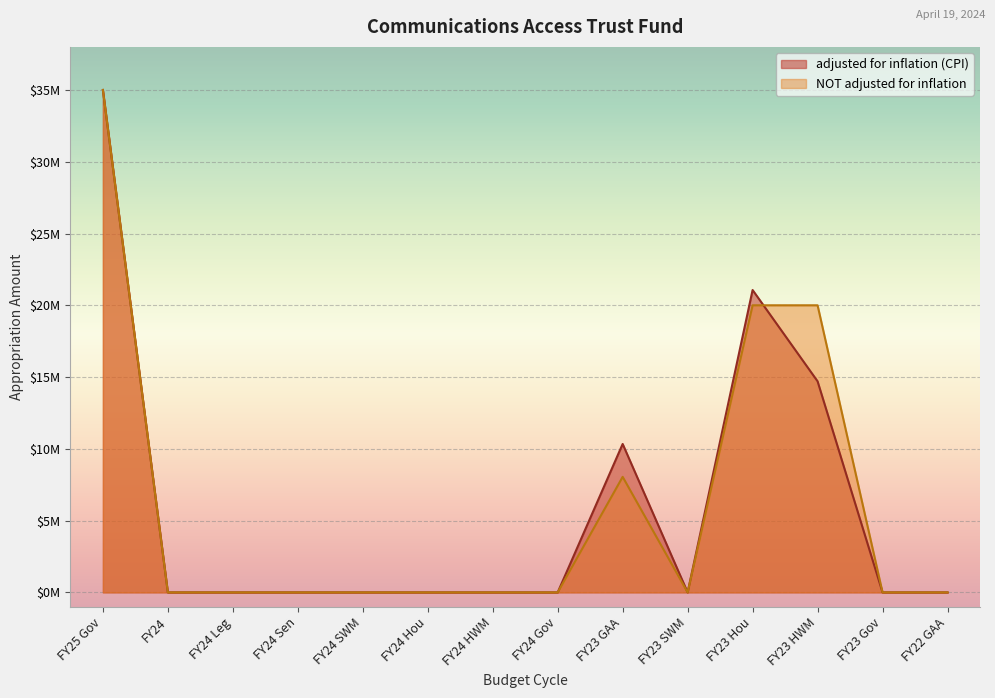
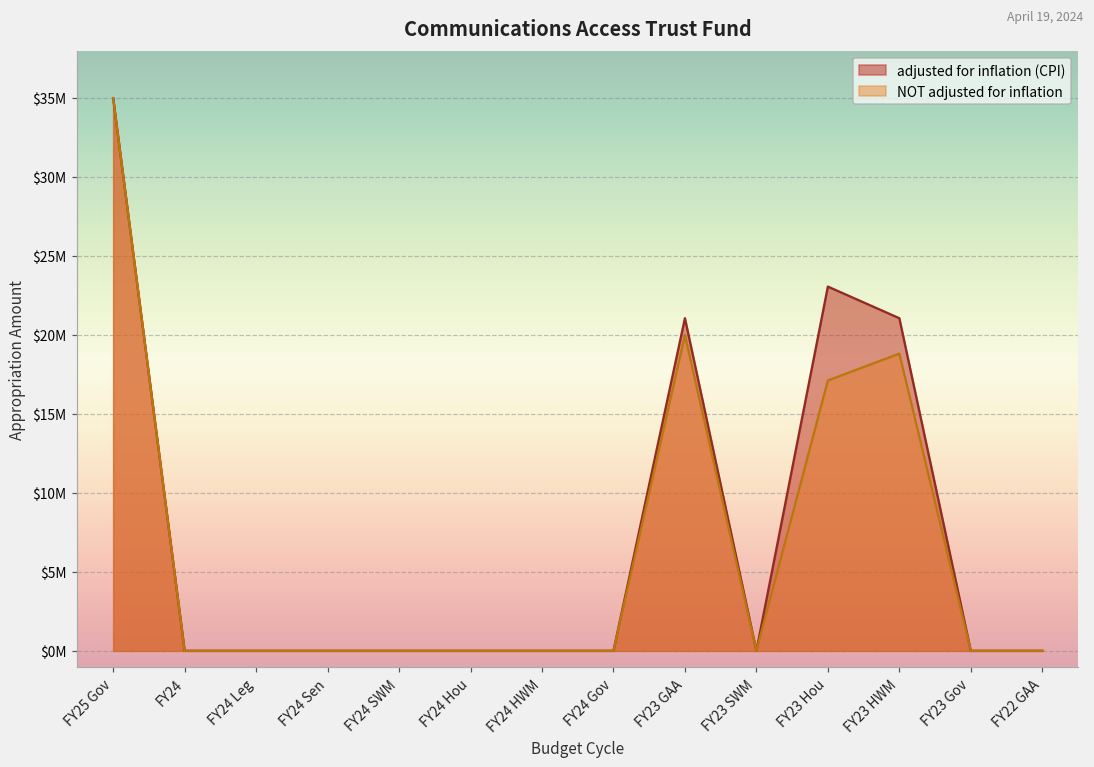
adjusted for inflation (CPI), FY23 GAA: $10300000 -> $21100000
NOT adjusted for inflation, FY23 GAA: $8000000 -> $20000000
adjusted for inflation (CPI), FY23 Hou: $21100000 -> $23100000
NOT adjusted for inflation, FY23 Hou: $20000000 -> $17100000
adjusted for inflation (CPI), FY23 HWM: $14700000 -> $21100000
NOT adjusted for inflation, FY23 HWM: $20000000 -> $18800000
